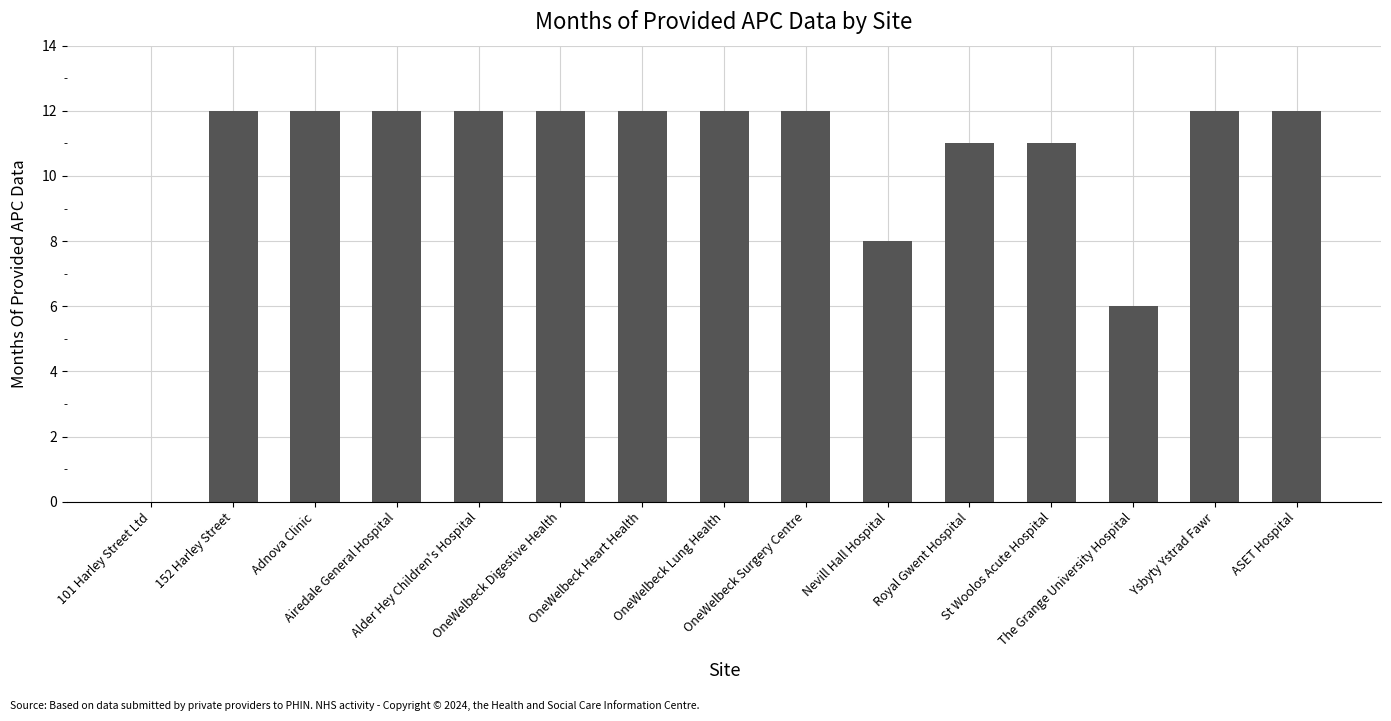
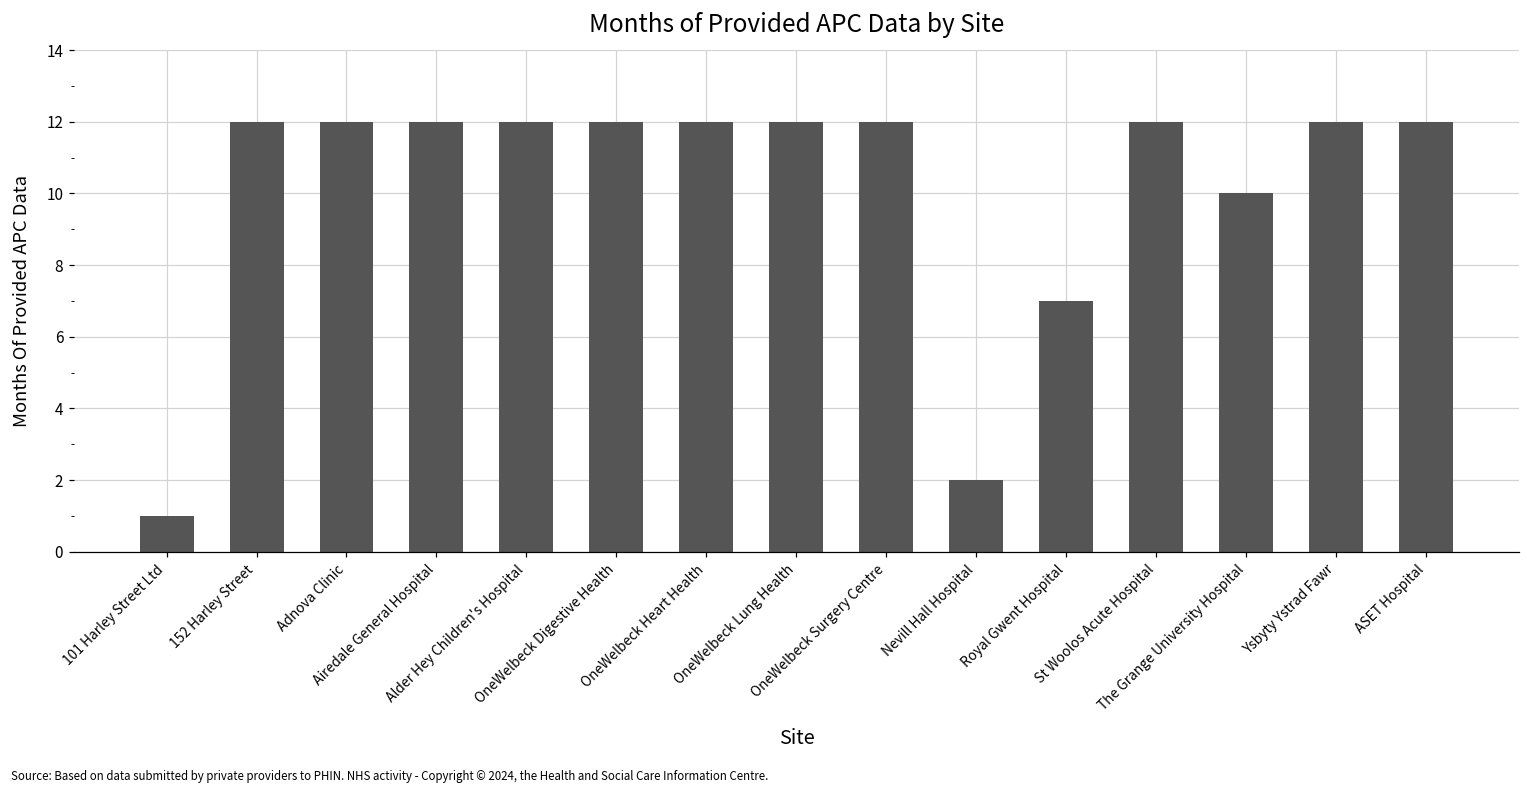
101 Harley Street Ltd: 0 -> 1
Nevill Hall Hospital: 8 -> 2
Royal Gwent Hospital: 11 -> 7
St Woolos Acute Hospital: 11 -> 12
The Grange University Hospital: 6 -> 10
